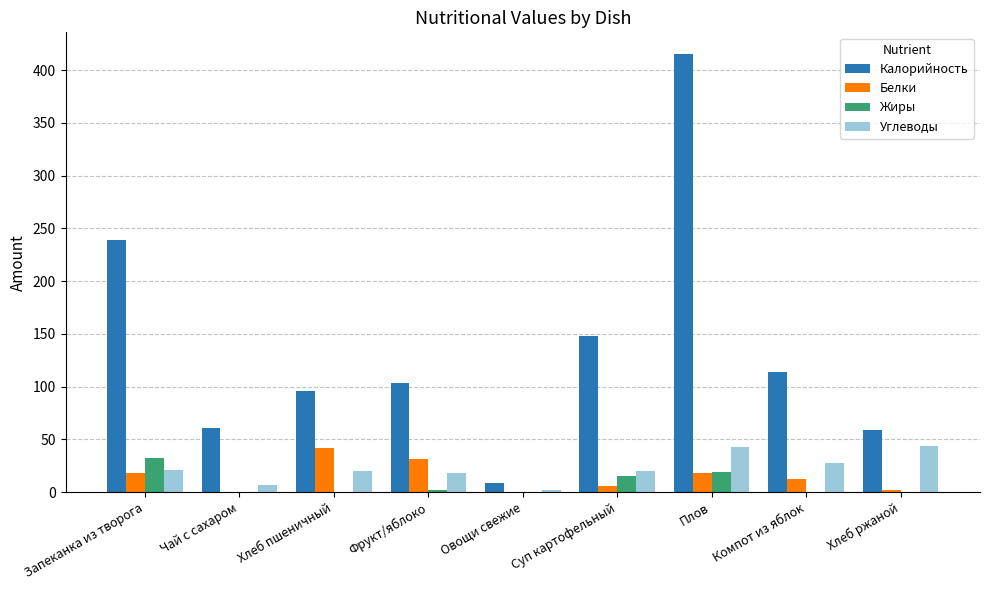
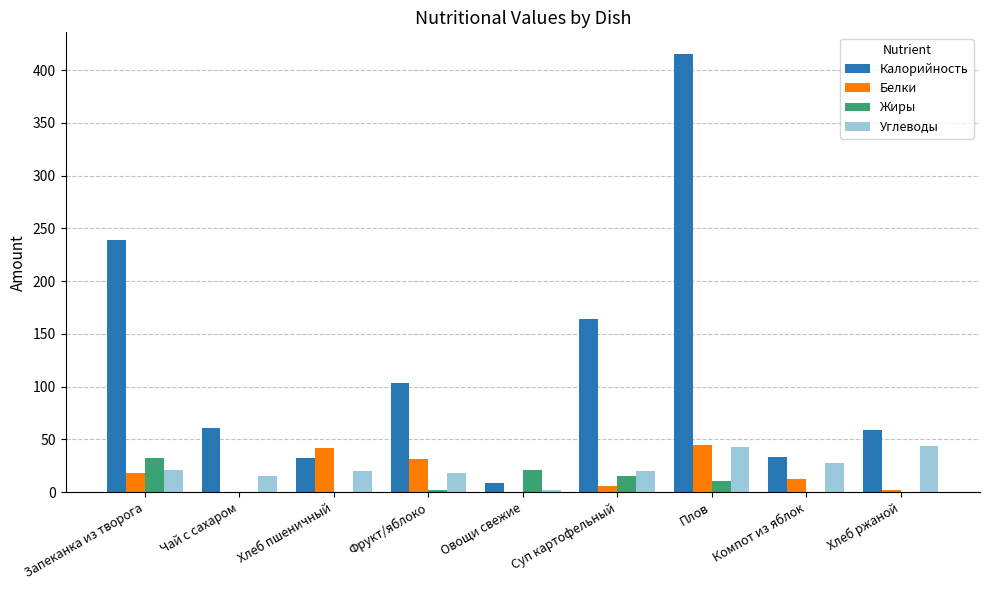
Углеводы, Чай с сахаром: 7 -> 15
Калорийность, Хлеб пшеничный: 96 -> 32
Жиры, Овощи свежие: 0 -> 21
Калорийность, Суп картофельный: 148 -> 164
Белки, Плов: 18 -> 44
Жиры, Плов: 19 -> 10
Калорийность, Компот из яблок: 114 -> 33
